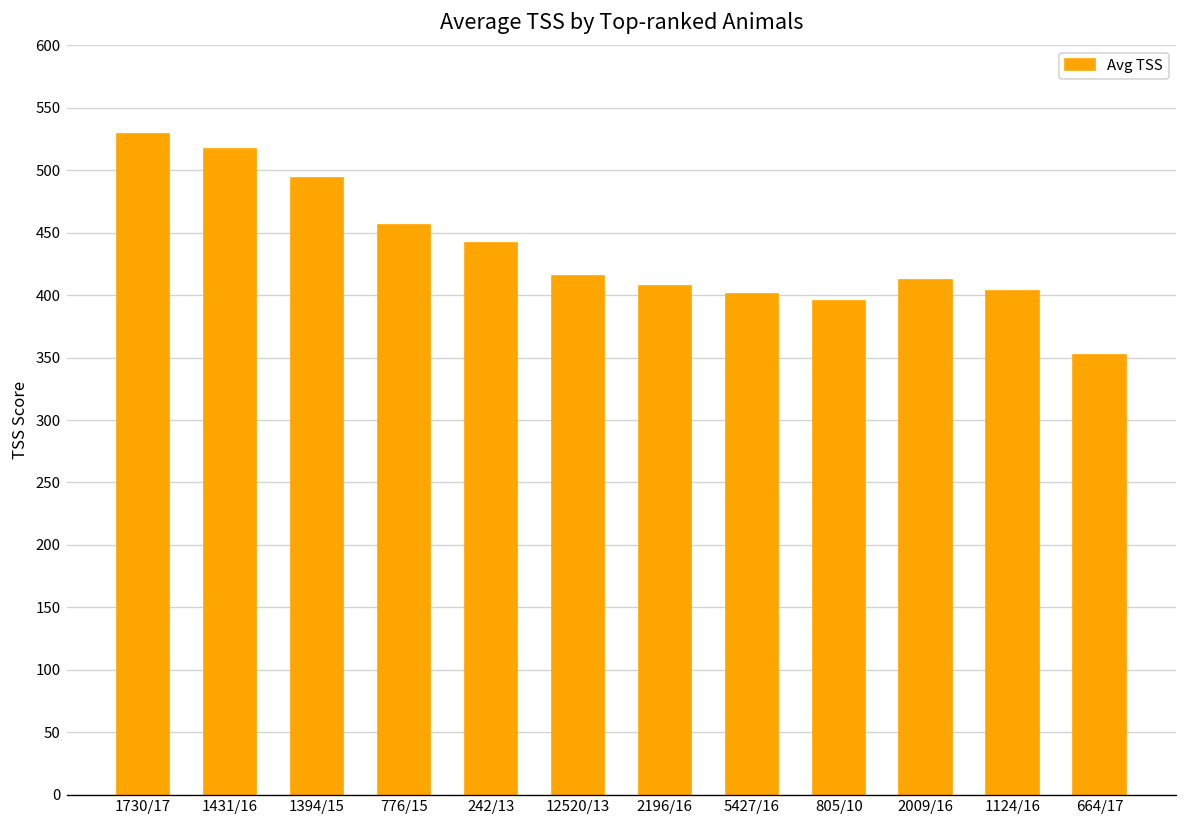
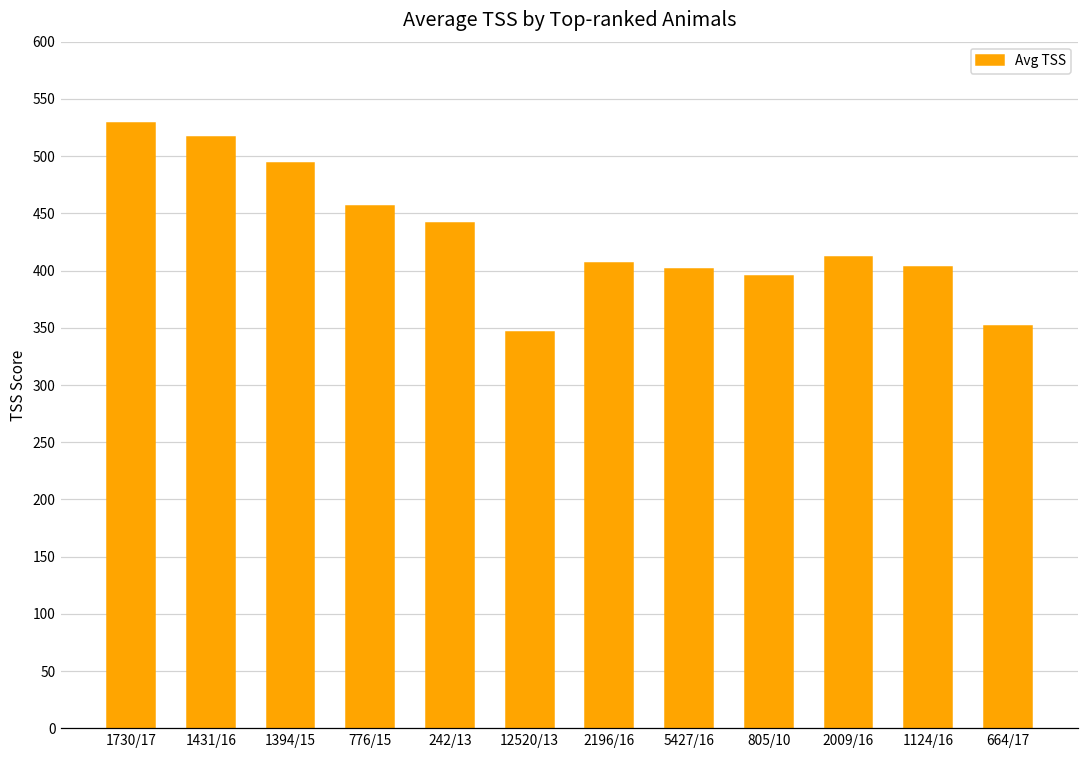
12520/13: 415 -> 346
